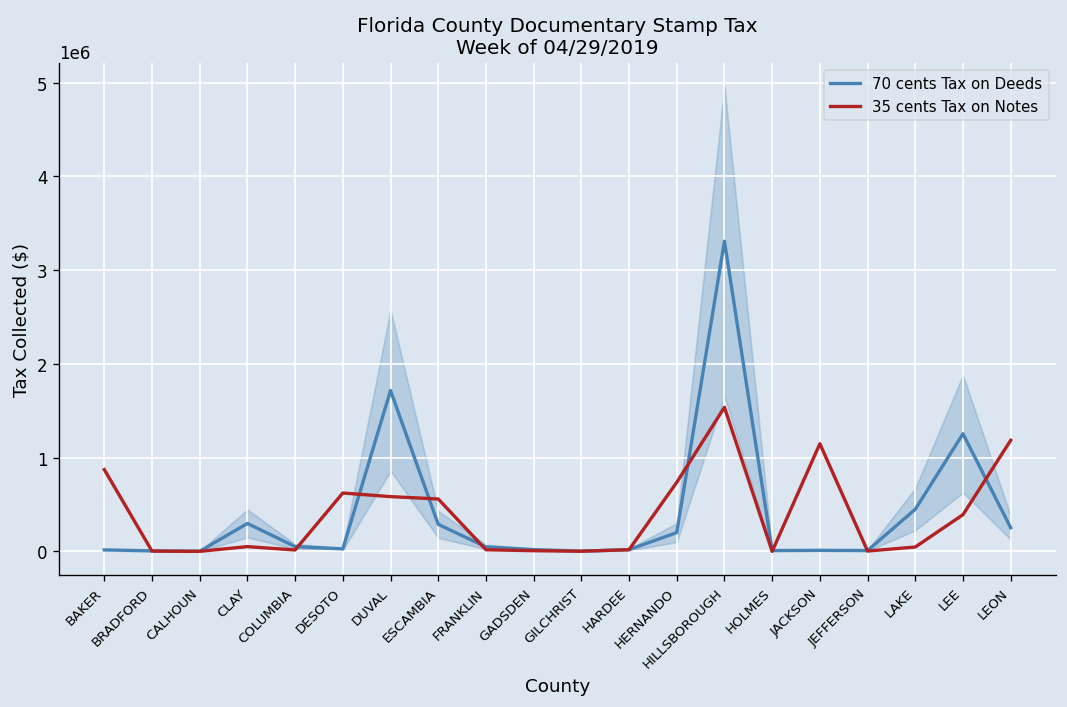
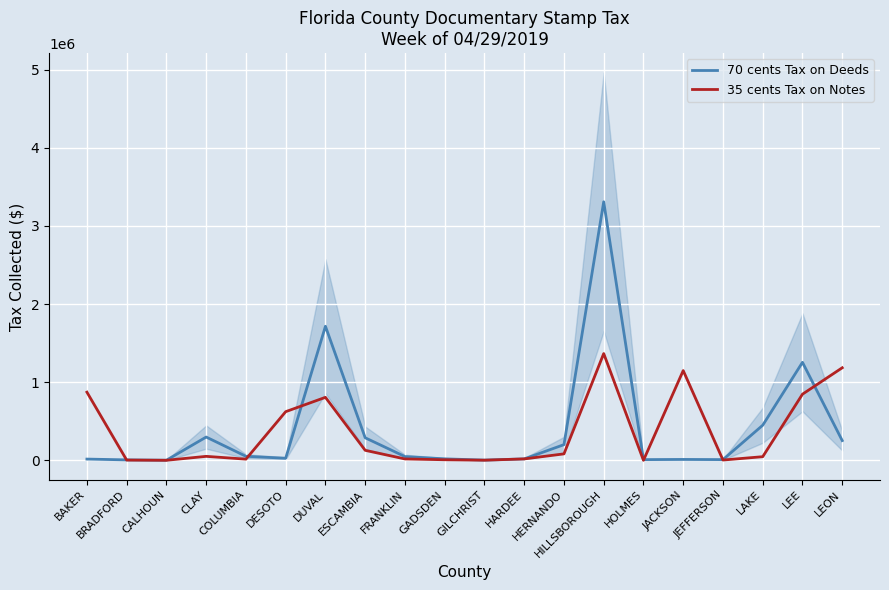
35 cents Tax on Notes, DUVAL: 600000 -> 800000
35 cents Tax on Notes, ESCAMBIA: 600000 -> 100000
35 cents Tax on Notes, HERNANDO: 700000 -> 100000
35 cents Tax on Notes, HILLSBOROUGH: 1500000 -> 1400000
35 cents Tax on Notes, LEE: 400000 -> 800000
